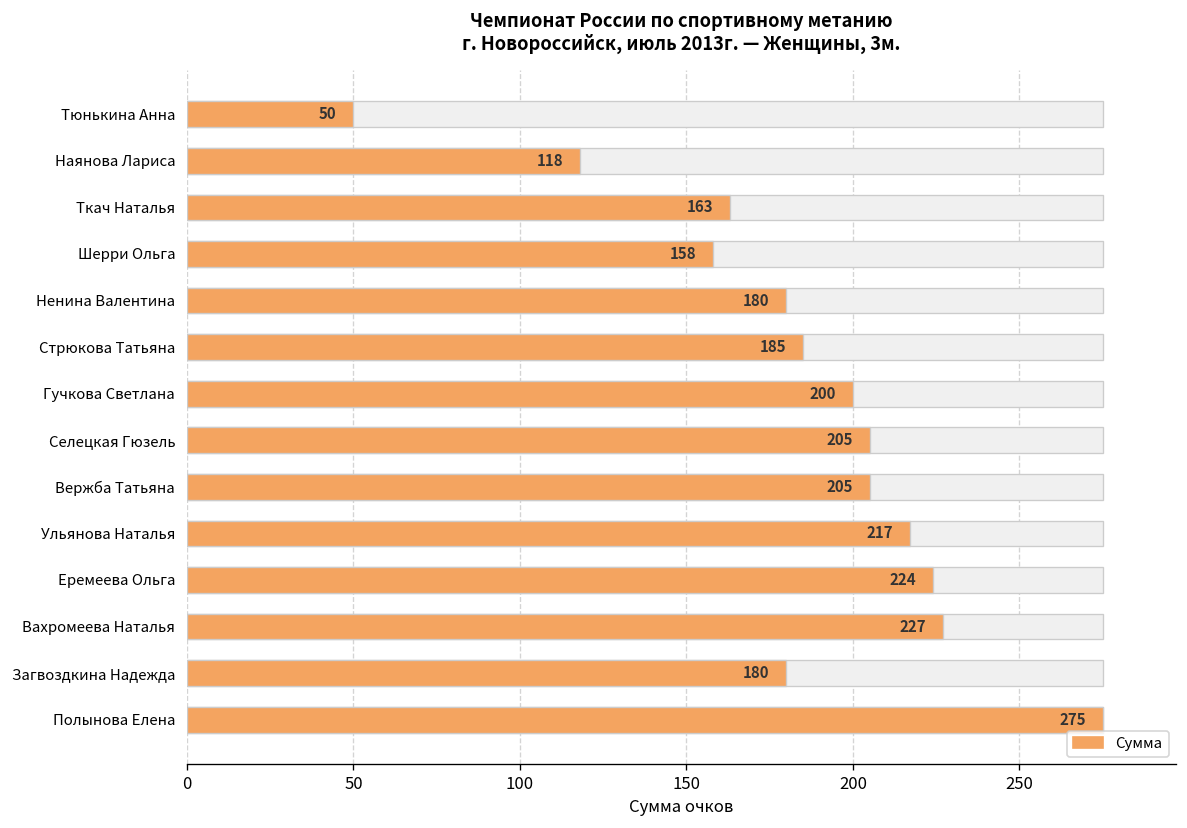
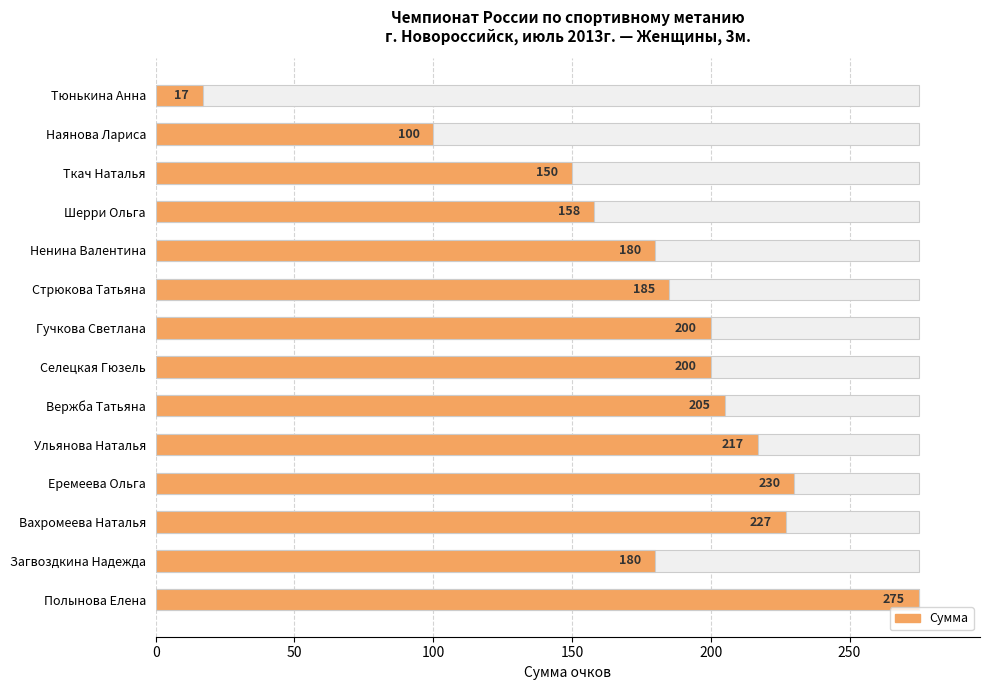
Сумма, Тюнькина Анна: 50 -> 17
Сумма, Наянова Лариса: 118 -> 100
Сумма, Ткач Наталья: 163 -> 150
Сумма, Селецкая Гюзель: 205 -> 200
Сумма, Еремеева Ольга: 224 -> 230
